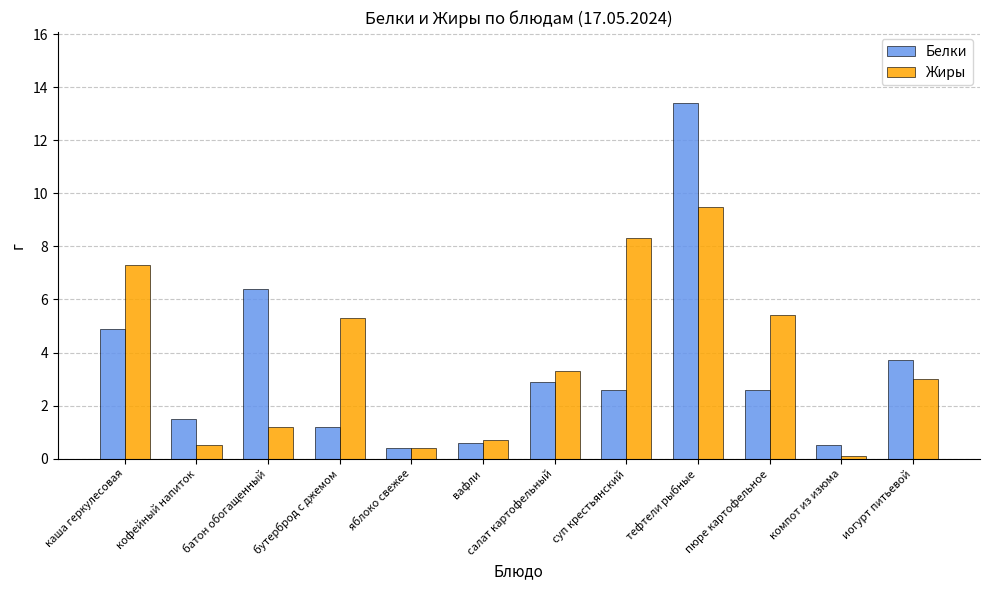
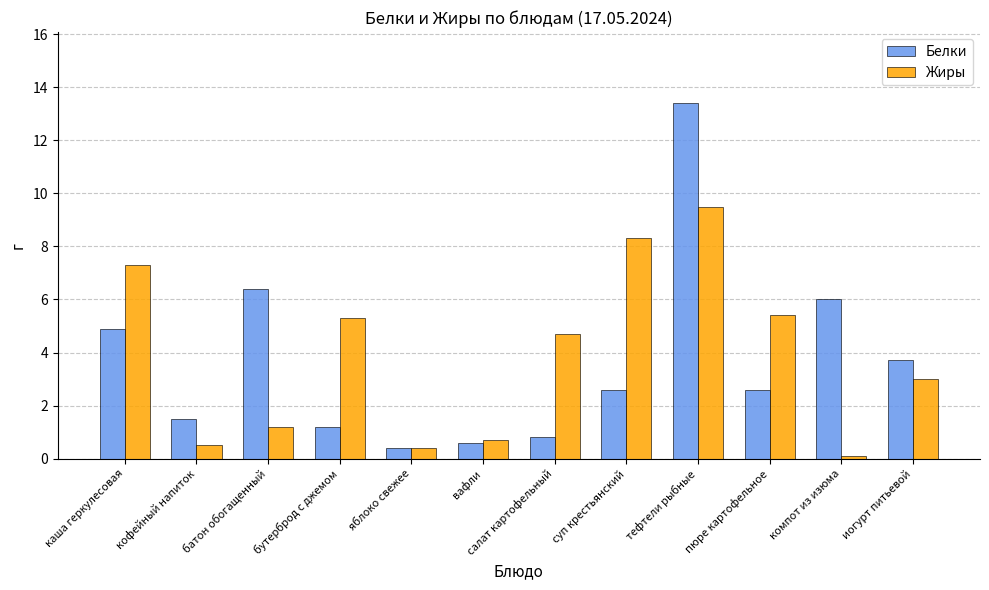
Белки, салат картофельный: 2.9 -> 0.8
Жиры, салат картофельный: 3.3 -> 4.7
Белки, компот из изюма: 0.5 -> 6.0
